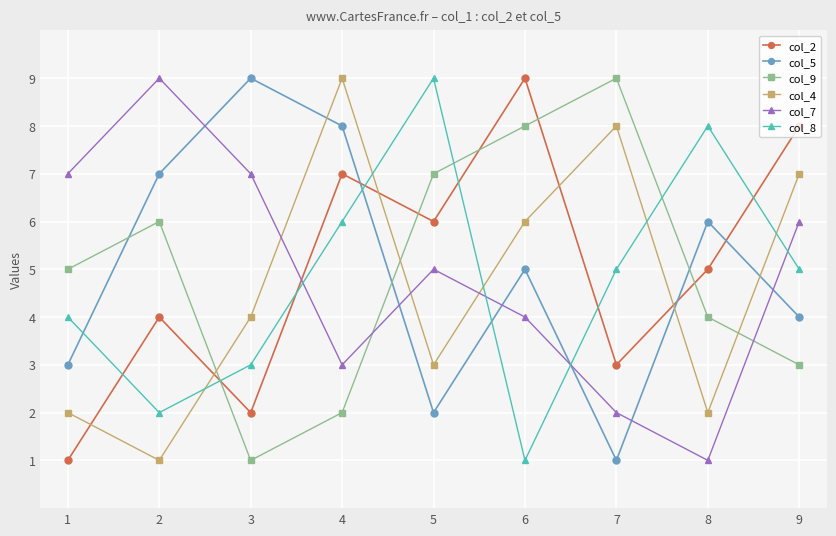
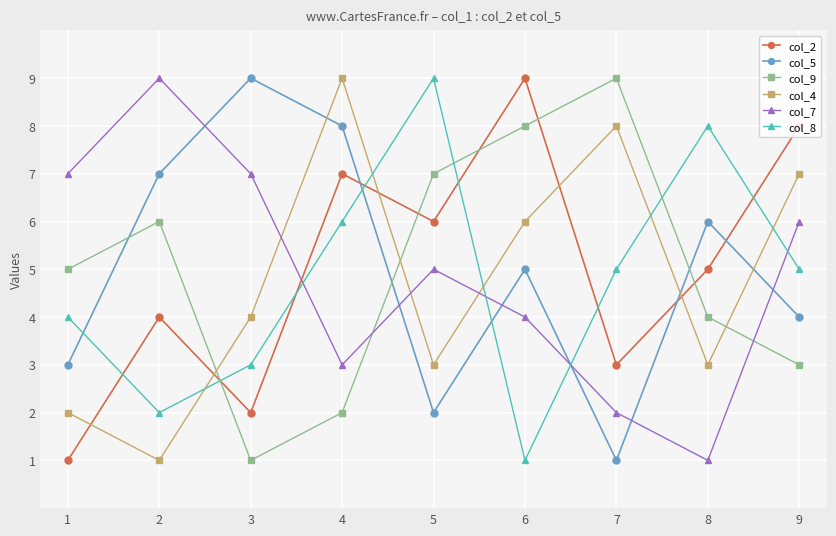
col_4, 8: 2 -> 3
